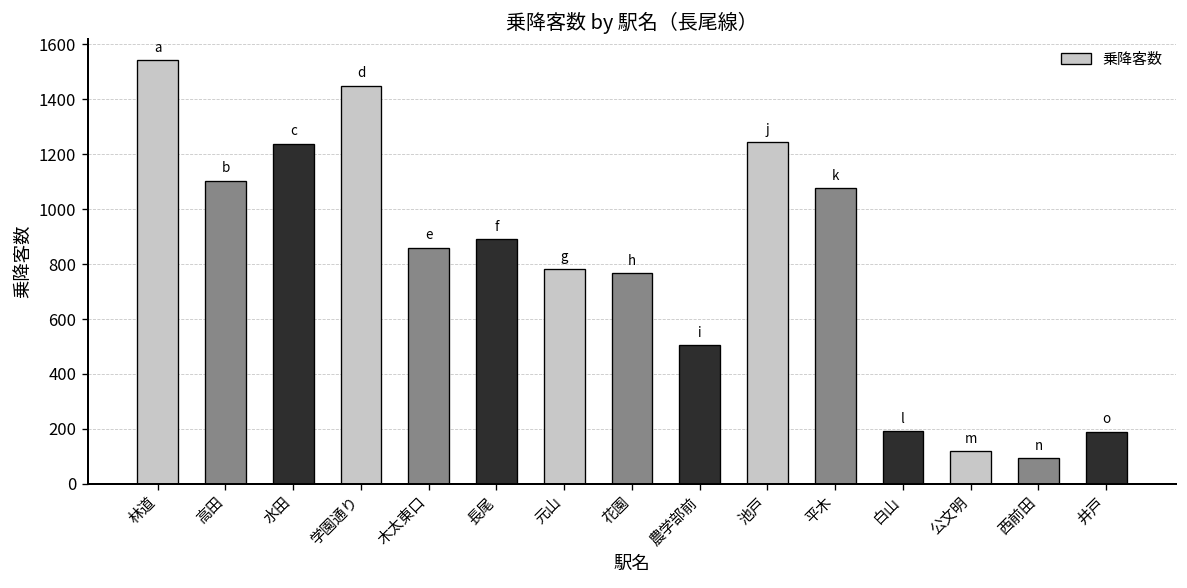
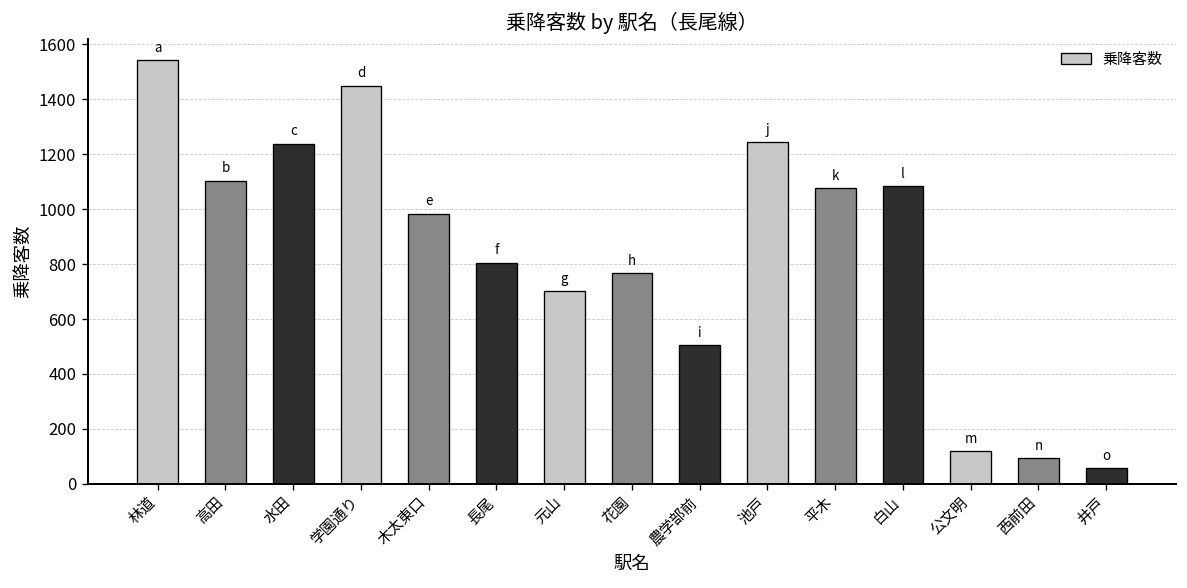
木太東口: 860 -> 980
長尾: 890 -> 800
元山: 780 -> 700
白山: 190 -> 1080
井戸: 190 -> 60
